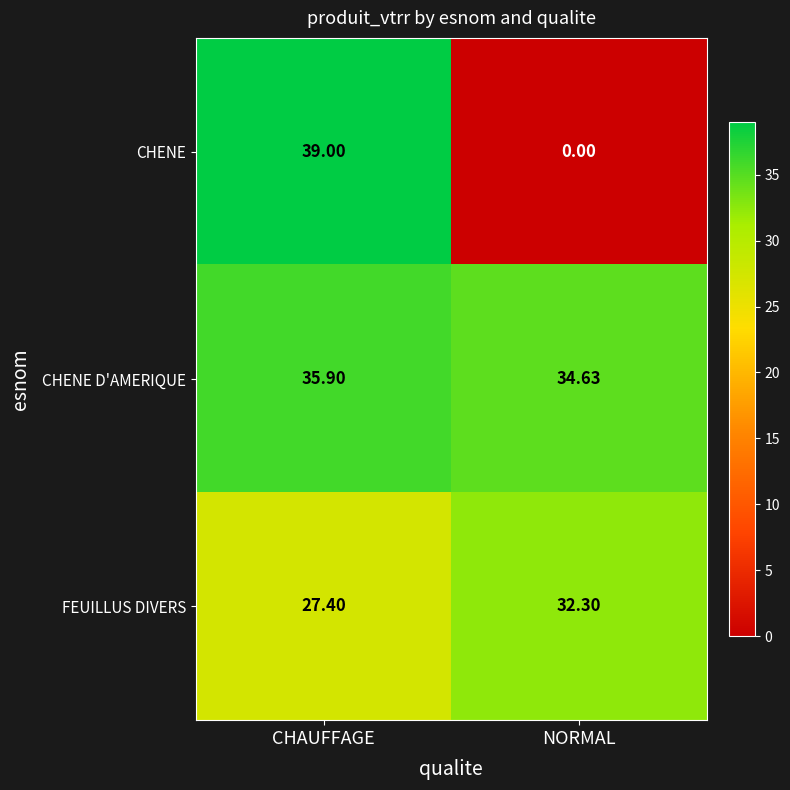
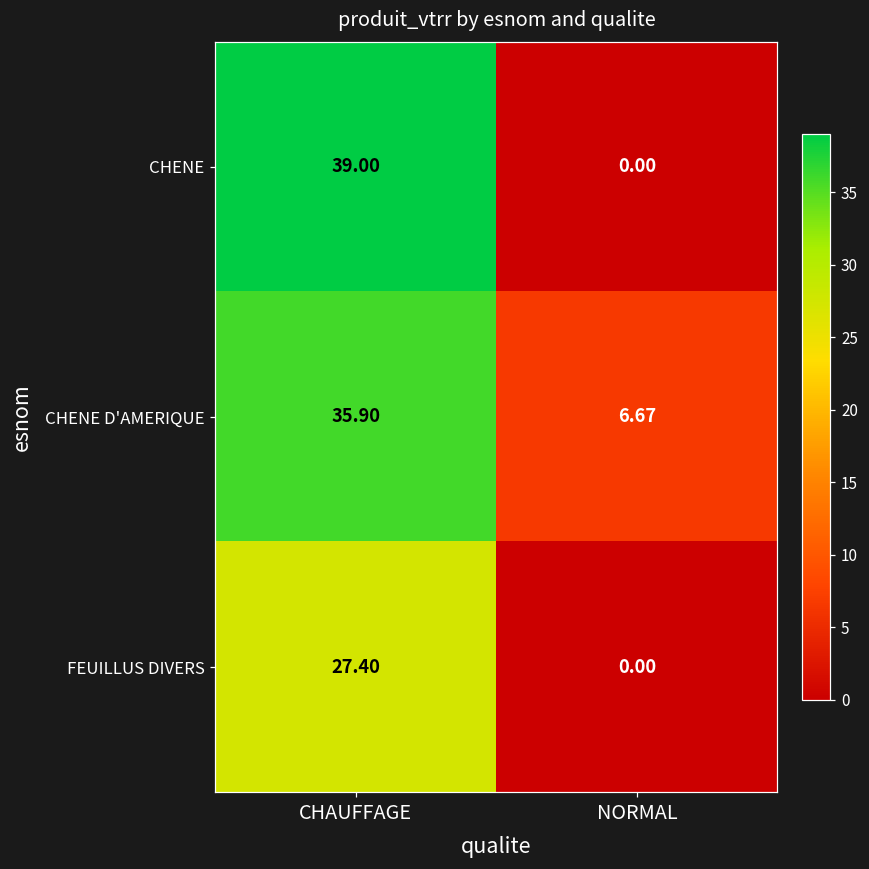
CHENE D'AMERIQUE, NORMAL: 34.63 -> 6.67
FEUILLUS DIVERS, NORMAL: 32.30 -> 0.00
